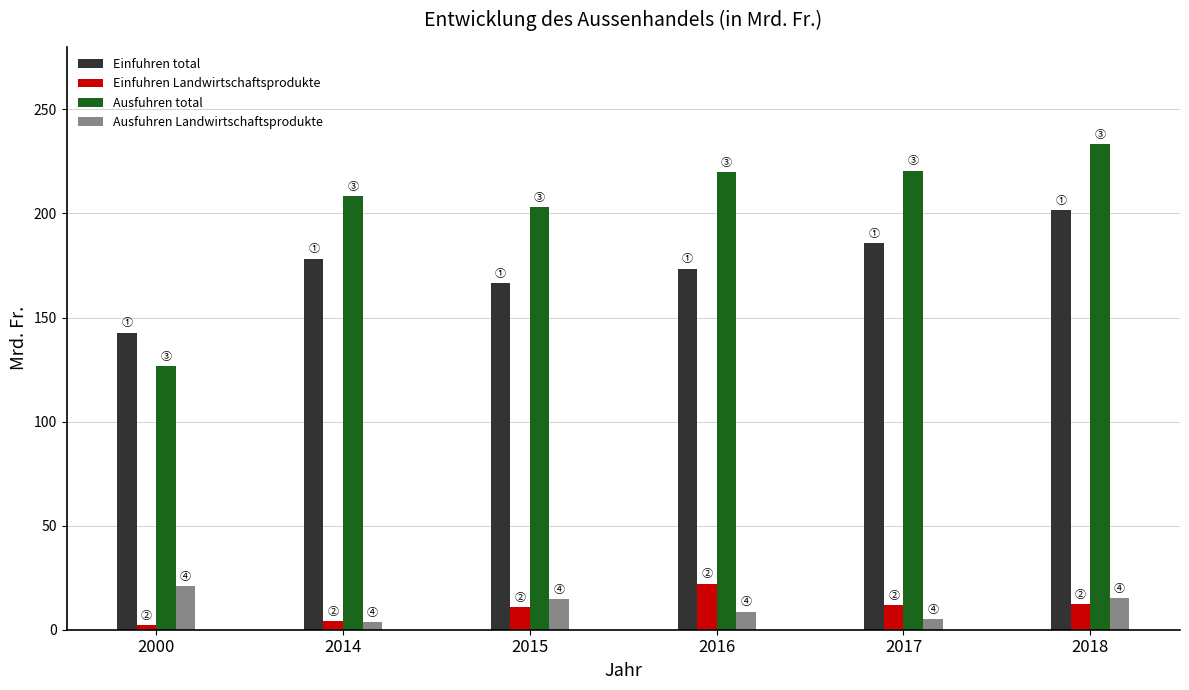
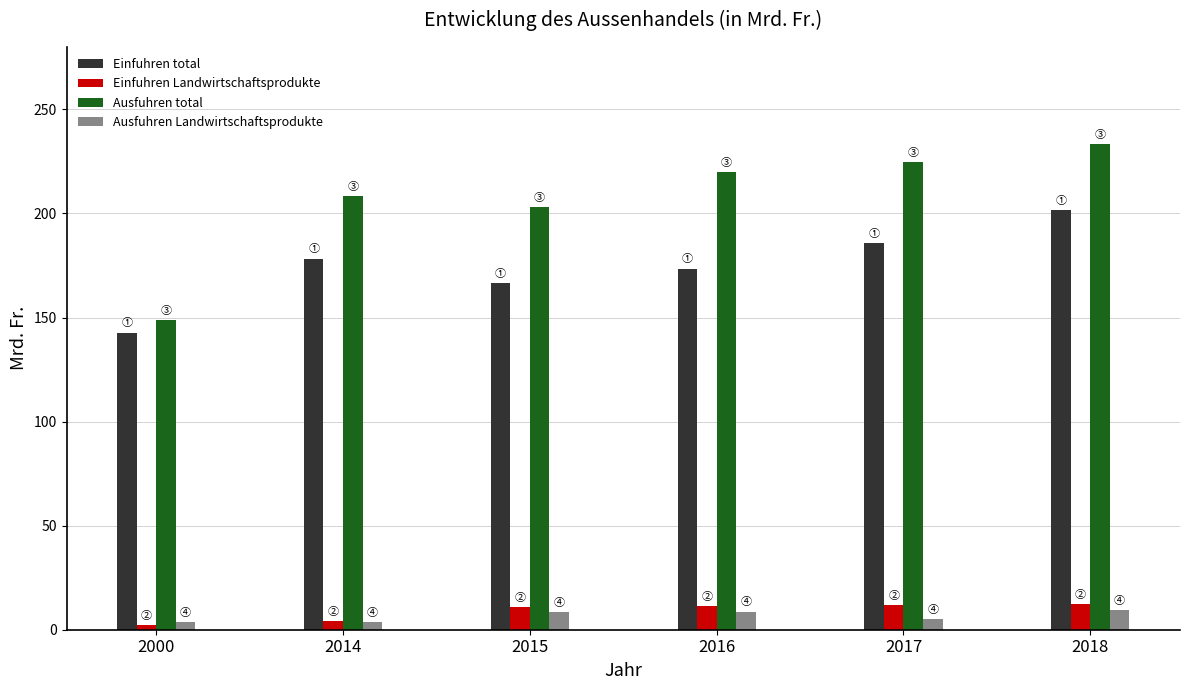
Ausfuhren total, 2000: 127 -> 149
Ausfuhren Landwirtschaftsprodukte, 2000: 21 -> 4
Ausfuhren Landwirtschaftsprodukte, 2015: 15 -> 9
Einfuhren Landwirtschaftsprodukte, 2016: 22 -> 11
Ausfuhren total, 2017: 221 -> 225
Ausfuhren Landwirtschaftsprodukte, 2018: 15 -> 9
